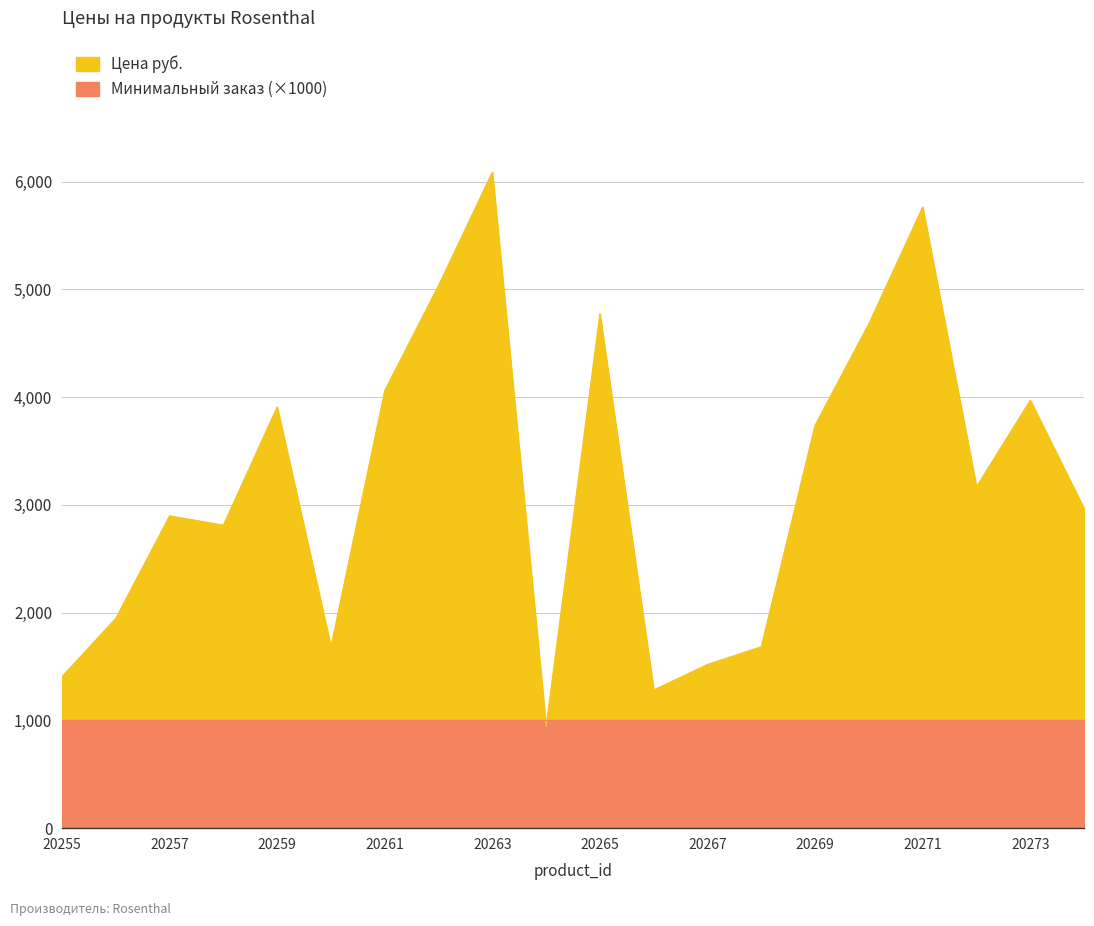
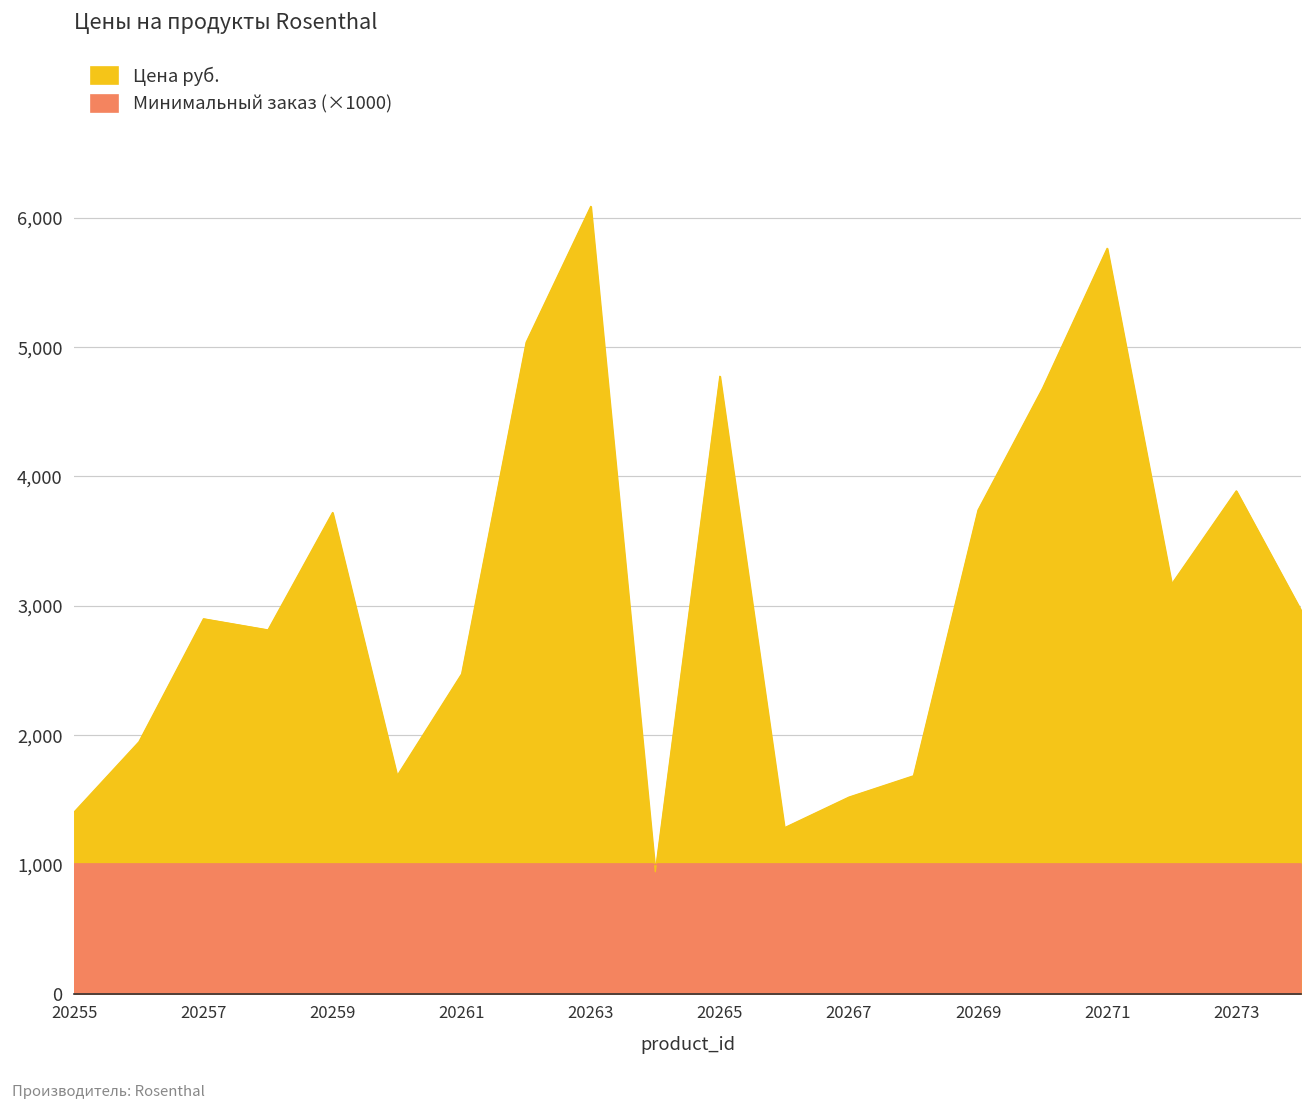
Цена руб., 20259: 3,910 -> 3,720
Цена руб., 20261: 4,060 -> 2,470
Цена руб., 20273: 3,970 -> 3,890
